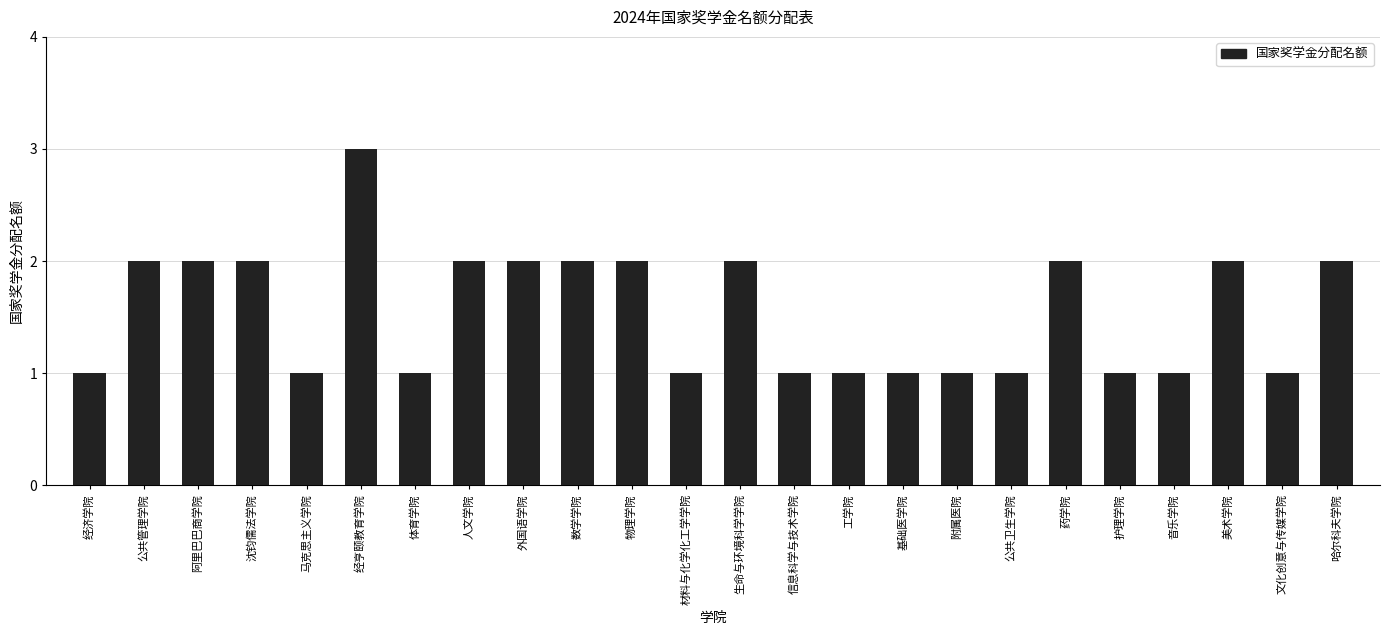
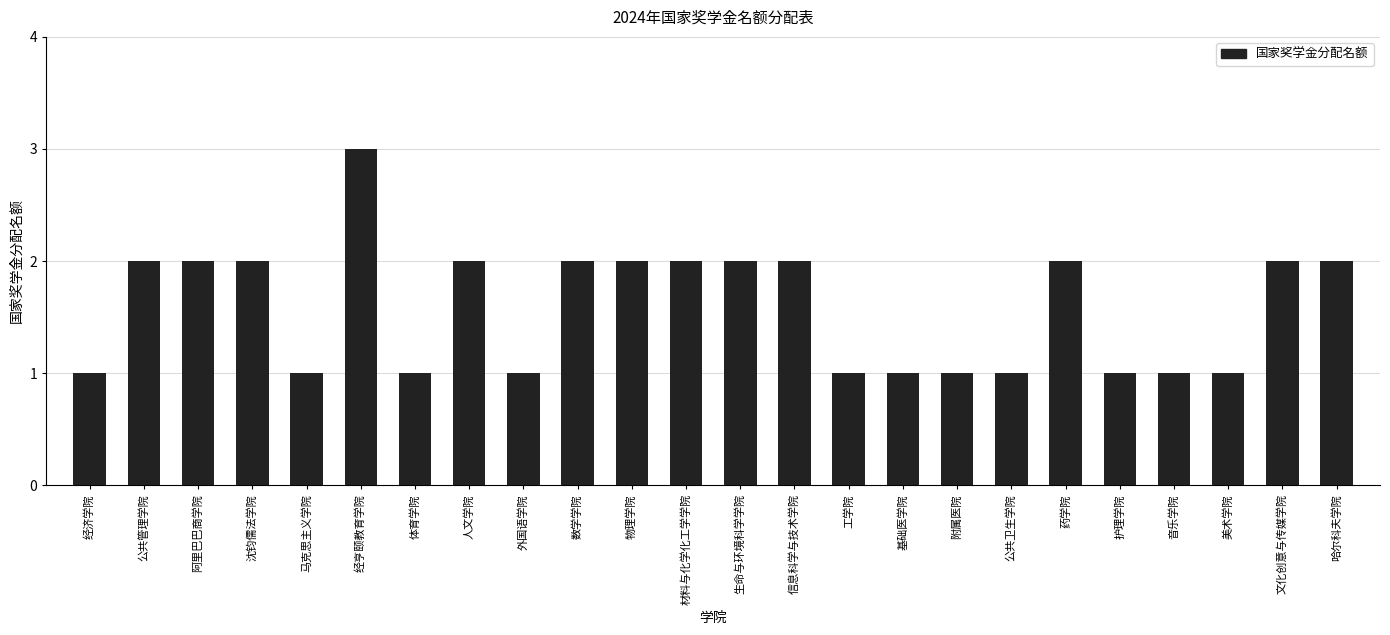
外国语学院: 2 -> 1
材料与化学化工学学院: 1 -> 2
信息科学与技术学院: 1 -> 2
美术学院: 2 -> 1
文化创意与传媒学院: 1 -> 2
